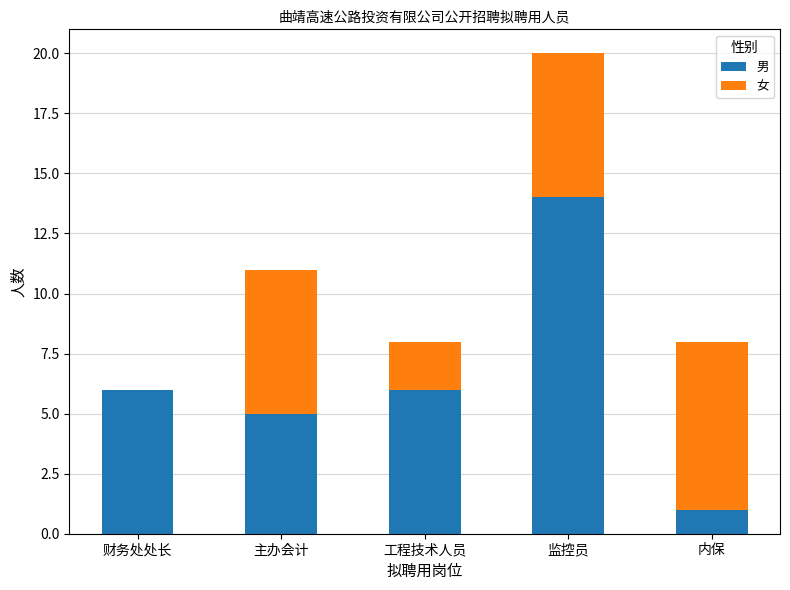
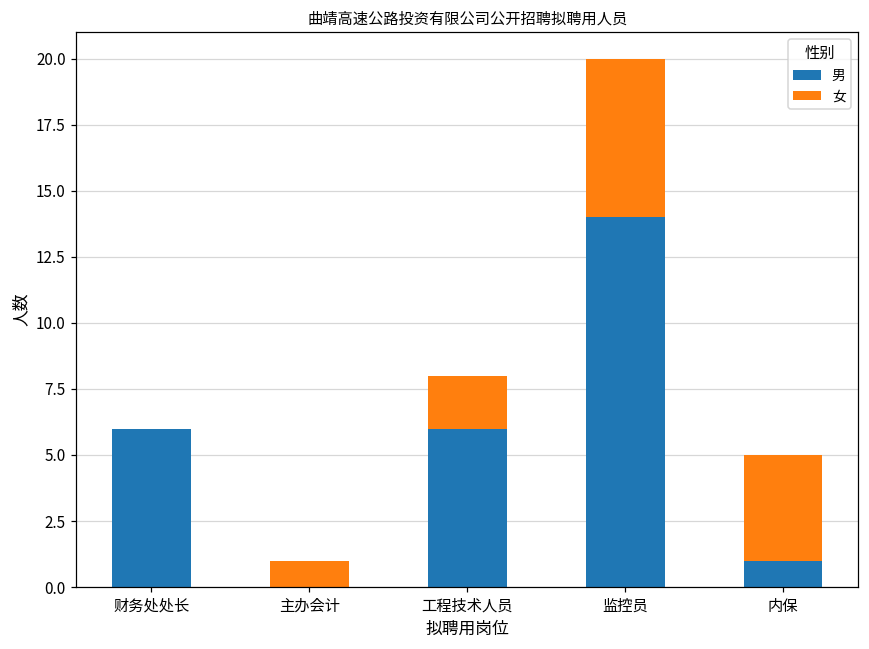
男, 主办会计: 5 -> 0
女, 主办会计: 6 -> 1
女, 内保: 7 -> 4
